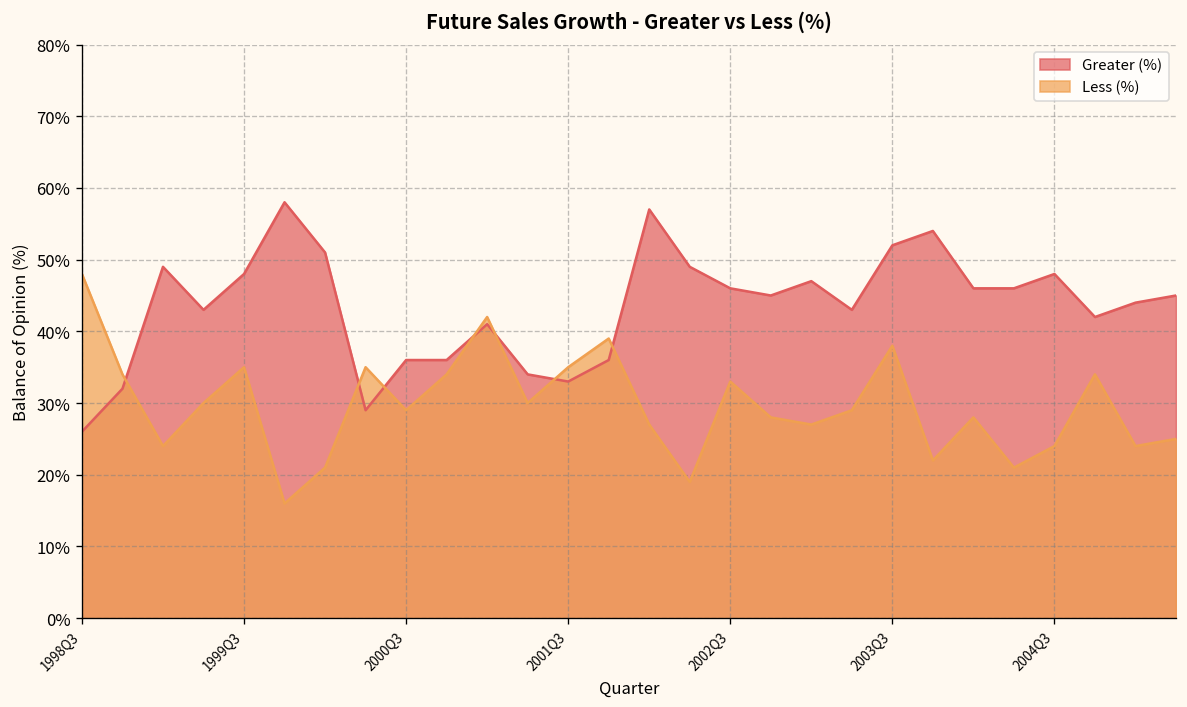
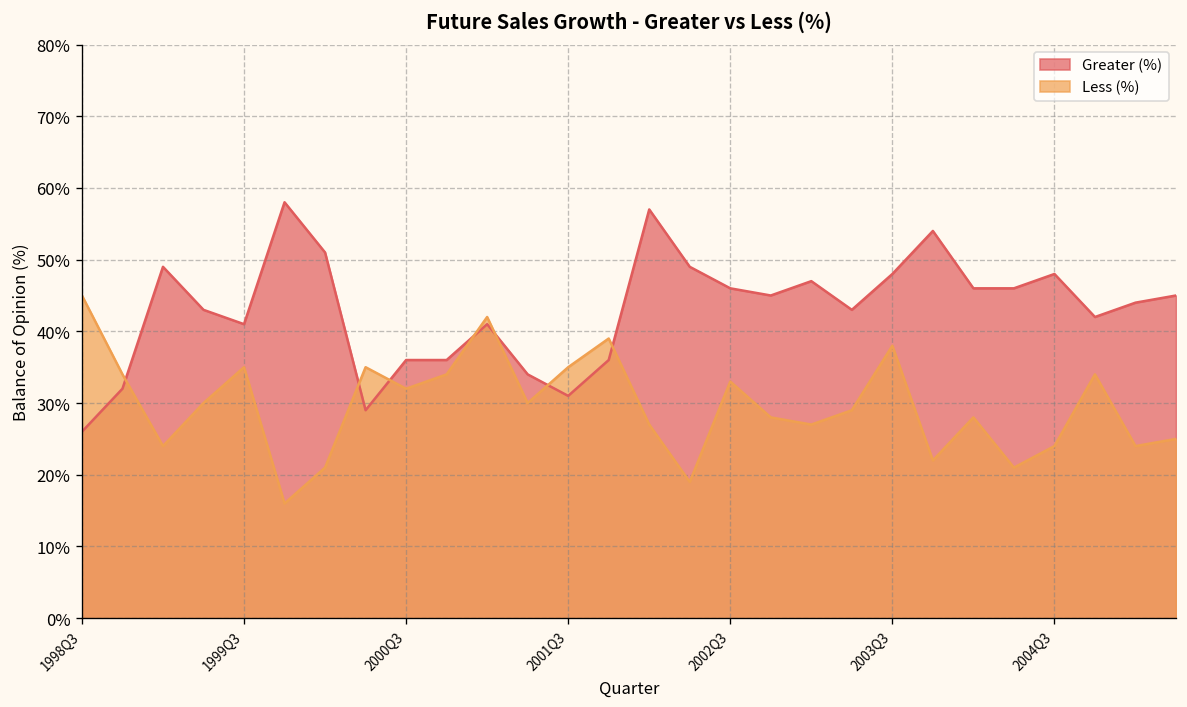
Less (%), 1998Q3: 48% -> 45%
Greater (%), 1999Q3: 48% -> 41%
Less (%), 2000Q3: 29% -> 32%
Greater (%), 2001Q3: 33% -> 31%
Greater (%), 2003Q3: 52% -> 48%
